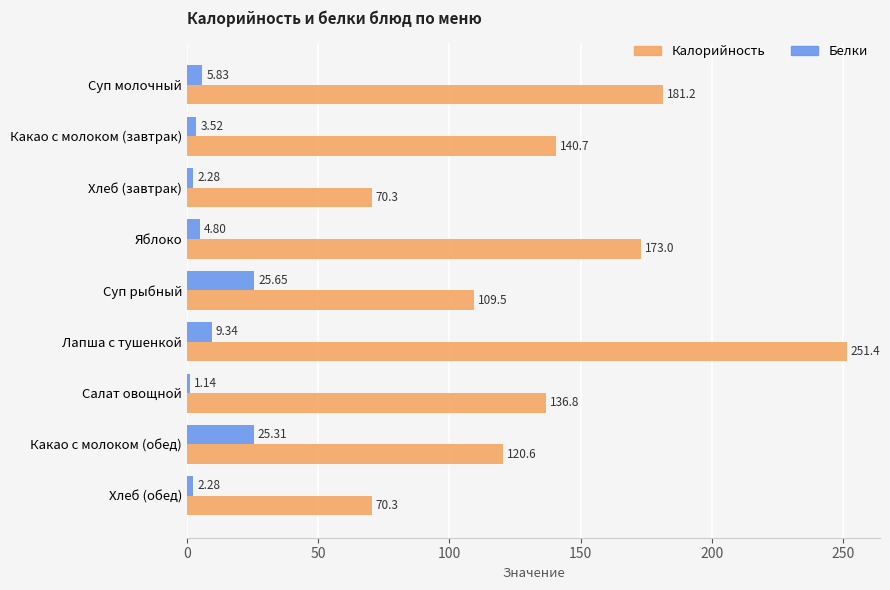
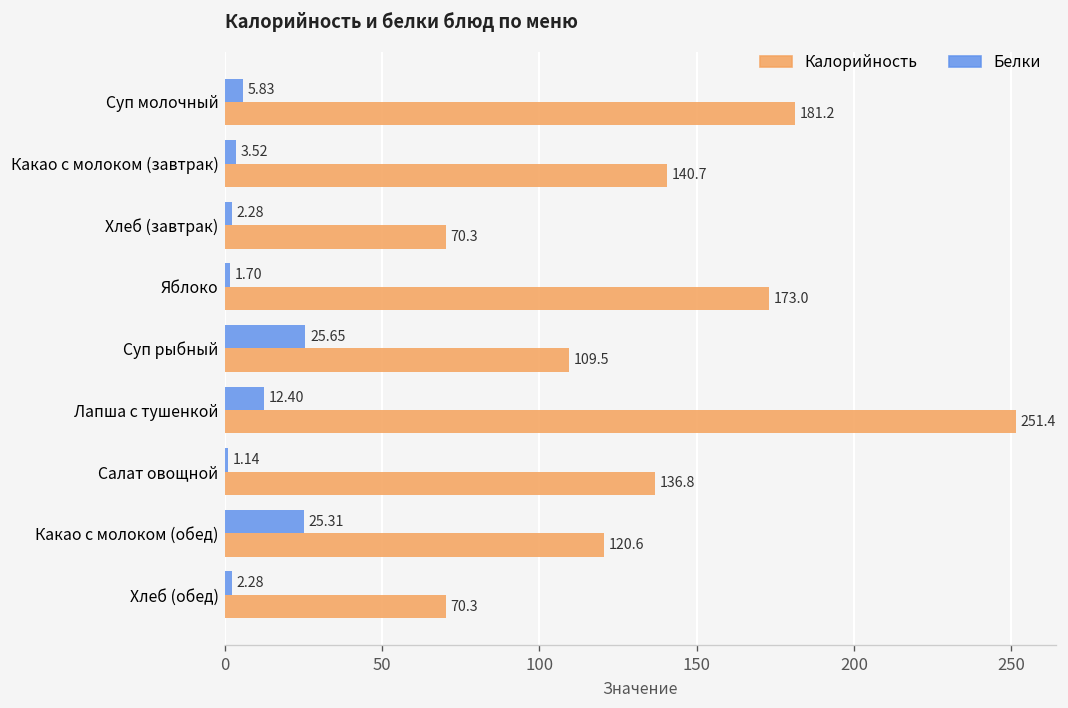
Белки, Яблоко: 4.80 -> 1.70
Белки, Лапша с тушенкой: 9.34 -> 12.40
